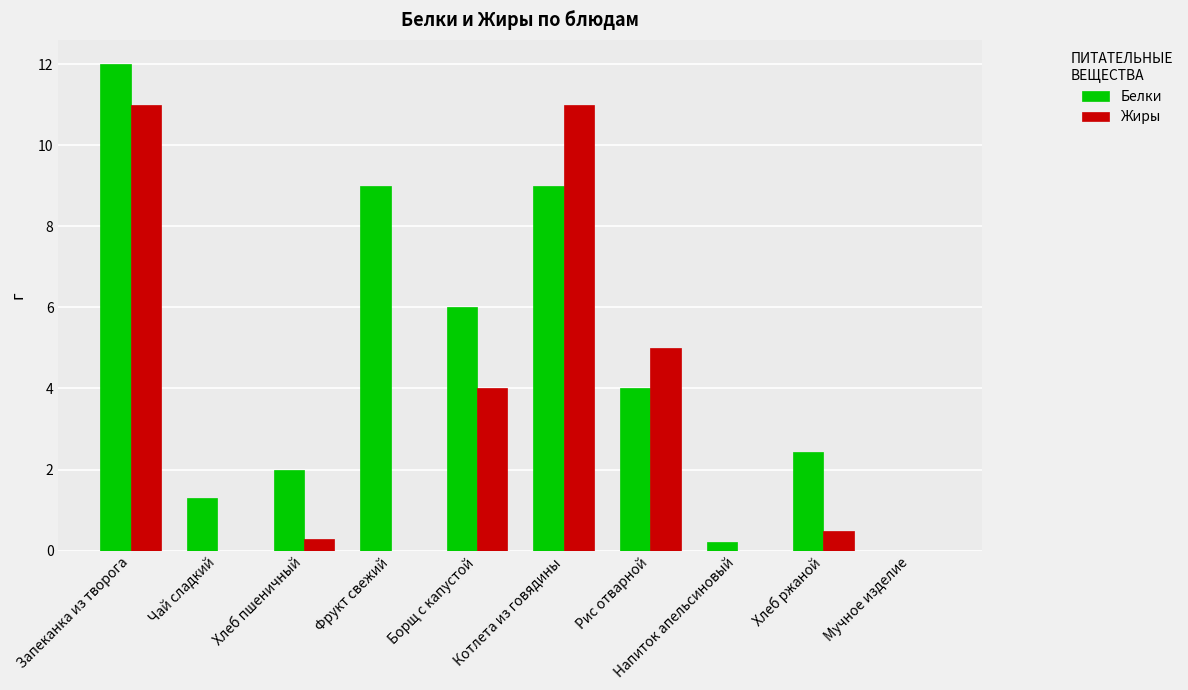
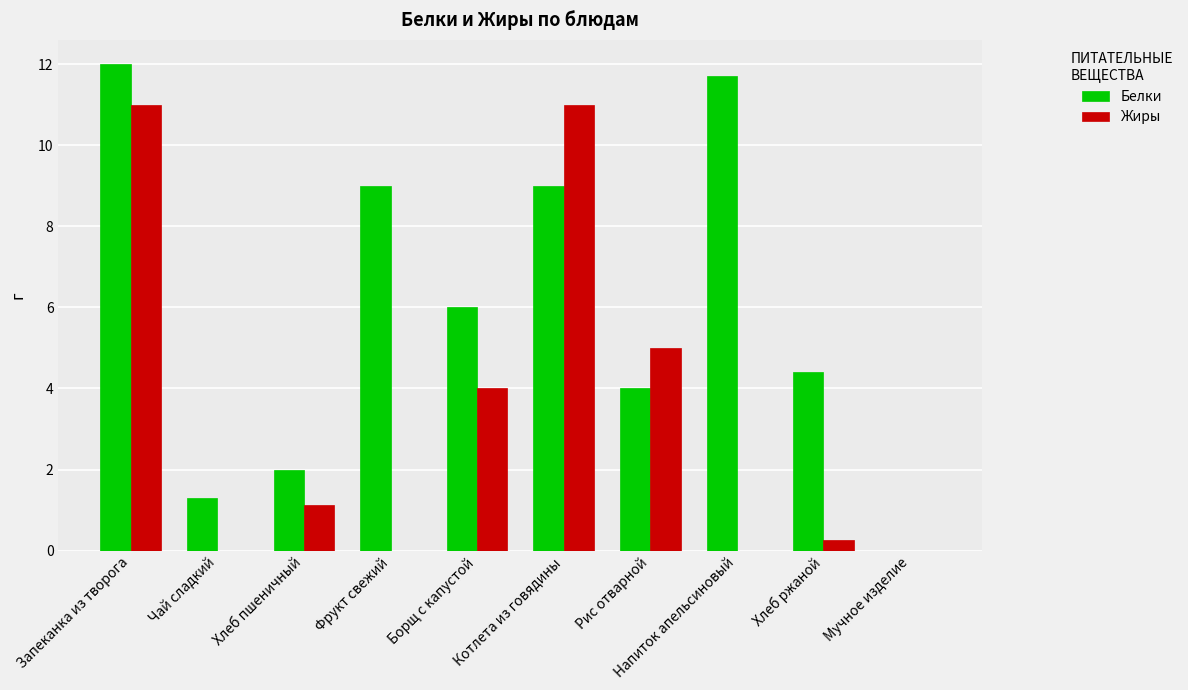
Жиры, Хлеб пшеничный: 0.3 -> 1.1
Белки, Напиток апельсиновый: 0.2 -> 11.7
Белки, Хлеб ржаной: 2.4 -> 4.4
Жиры, Хлеб ржаной: 0.5 -> 0.3
